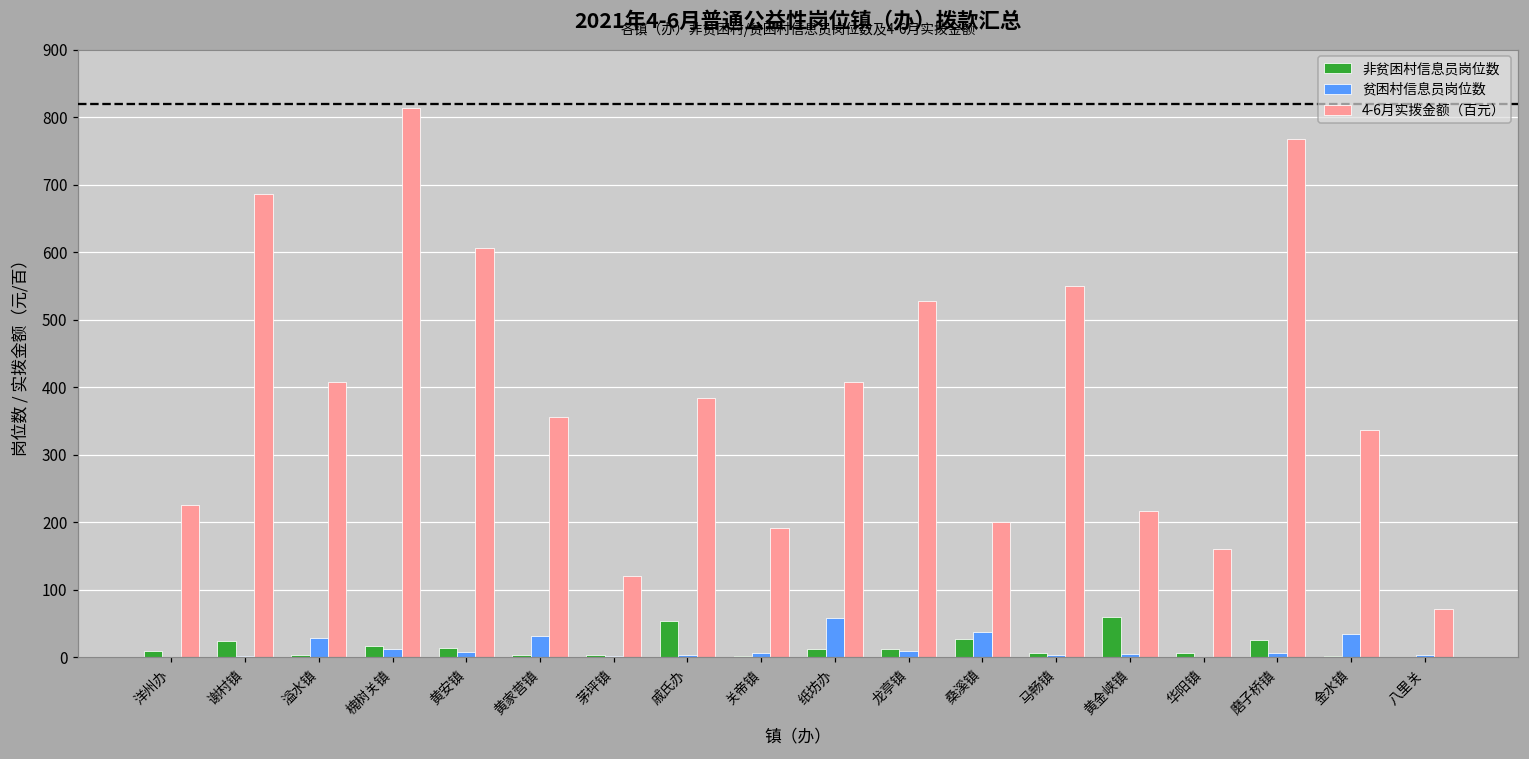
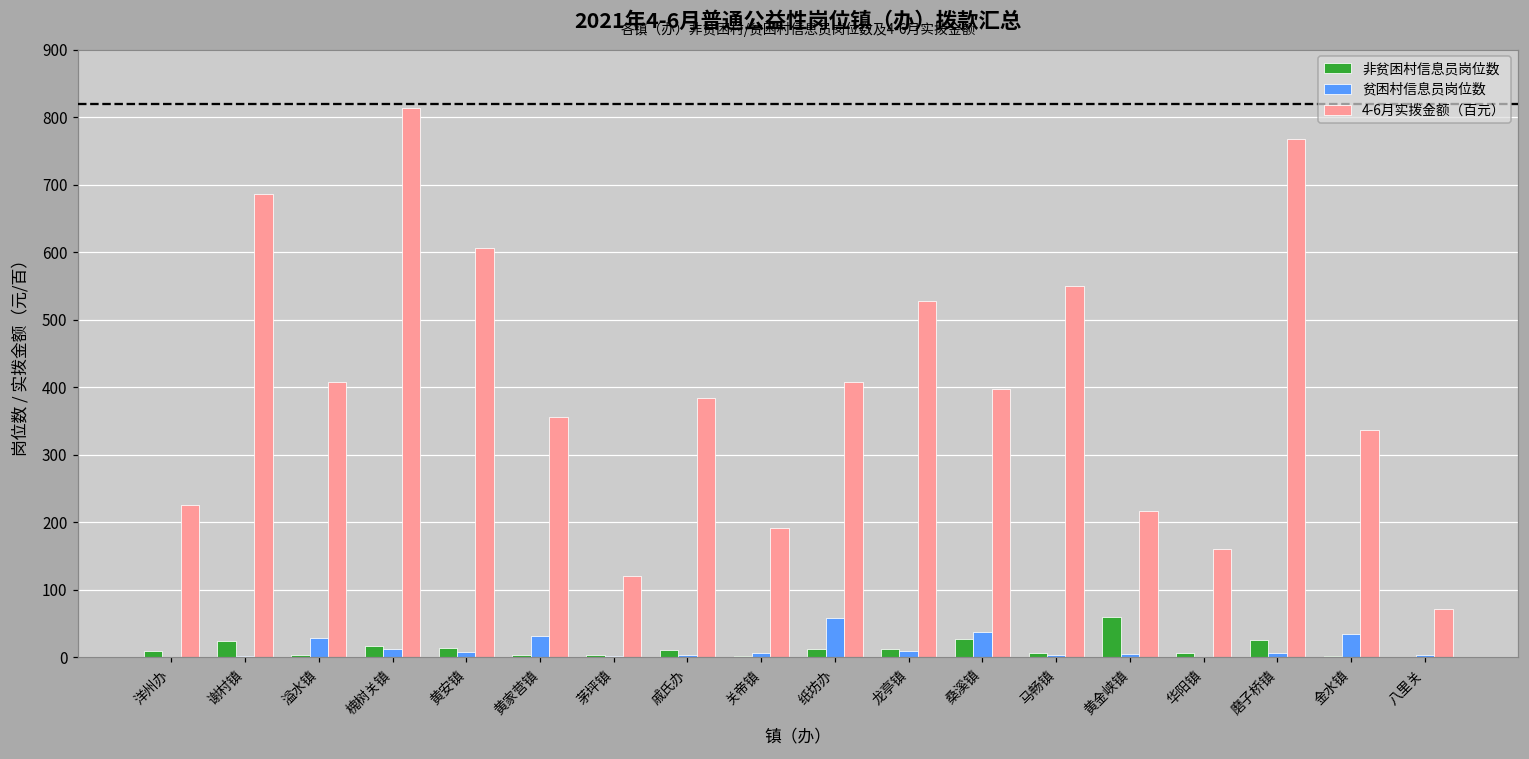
非贫困村信息员岗位数, 戚氏办: 50 -> 10
4-6月实拨金额（百元）, 桑溪镇: 200 -> 400
